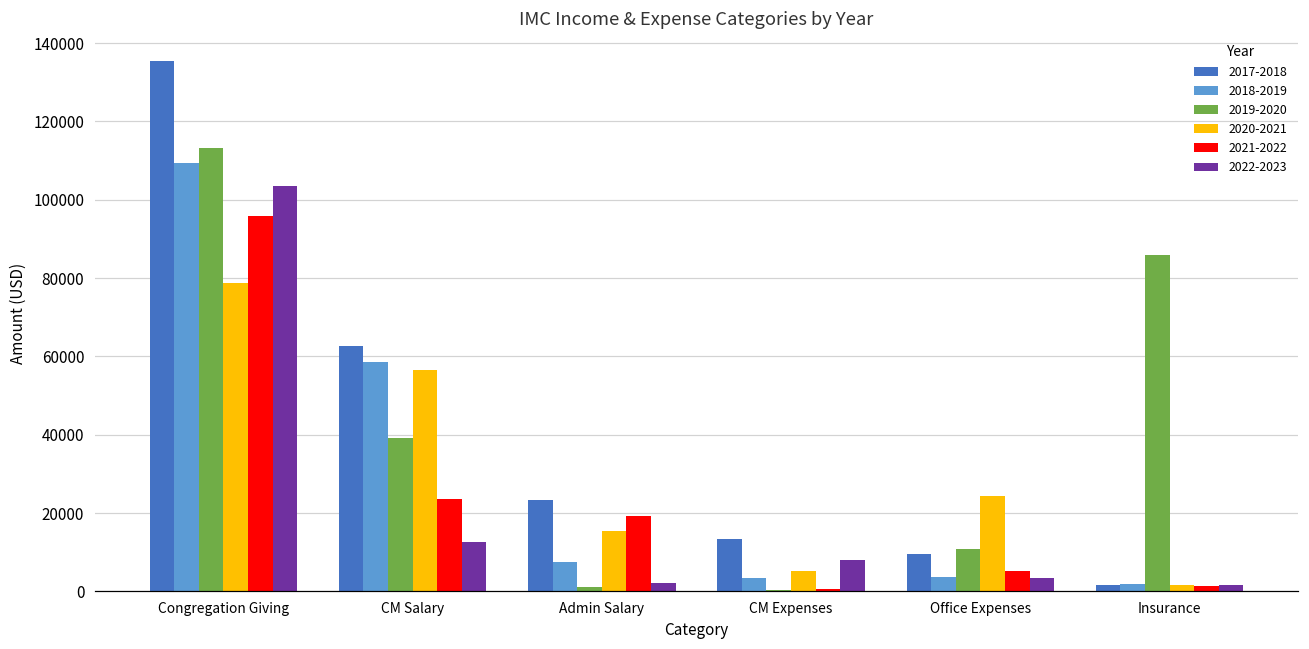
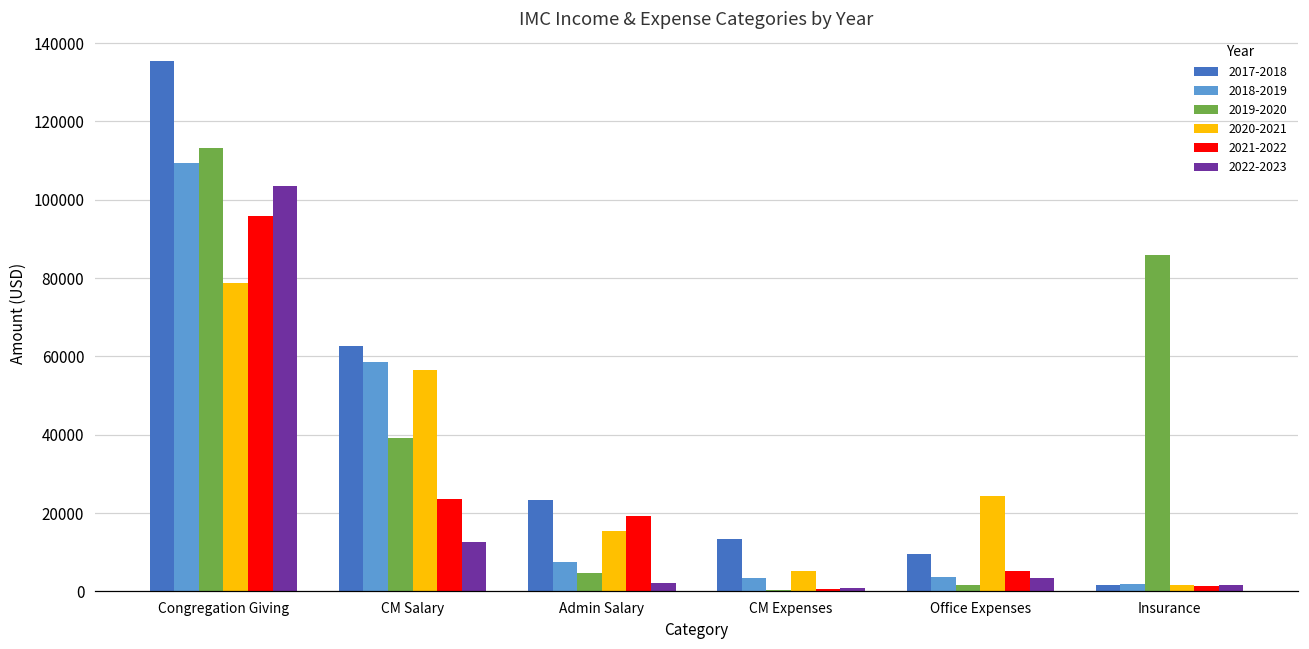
2019-2020, Admin Salary: 1000 -> 5000
2022-2023, CM Expenses: 8000 -> 1000
2019-2020, Office Expenses: 11000 -> 2000
